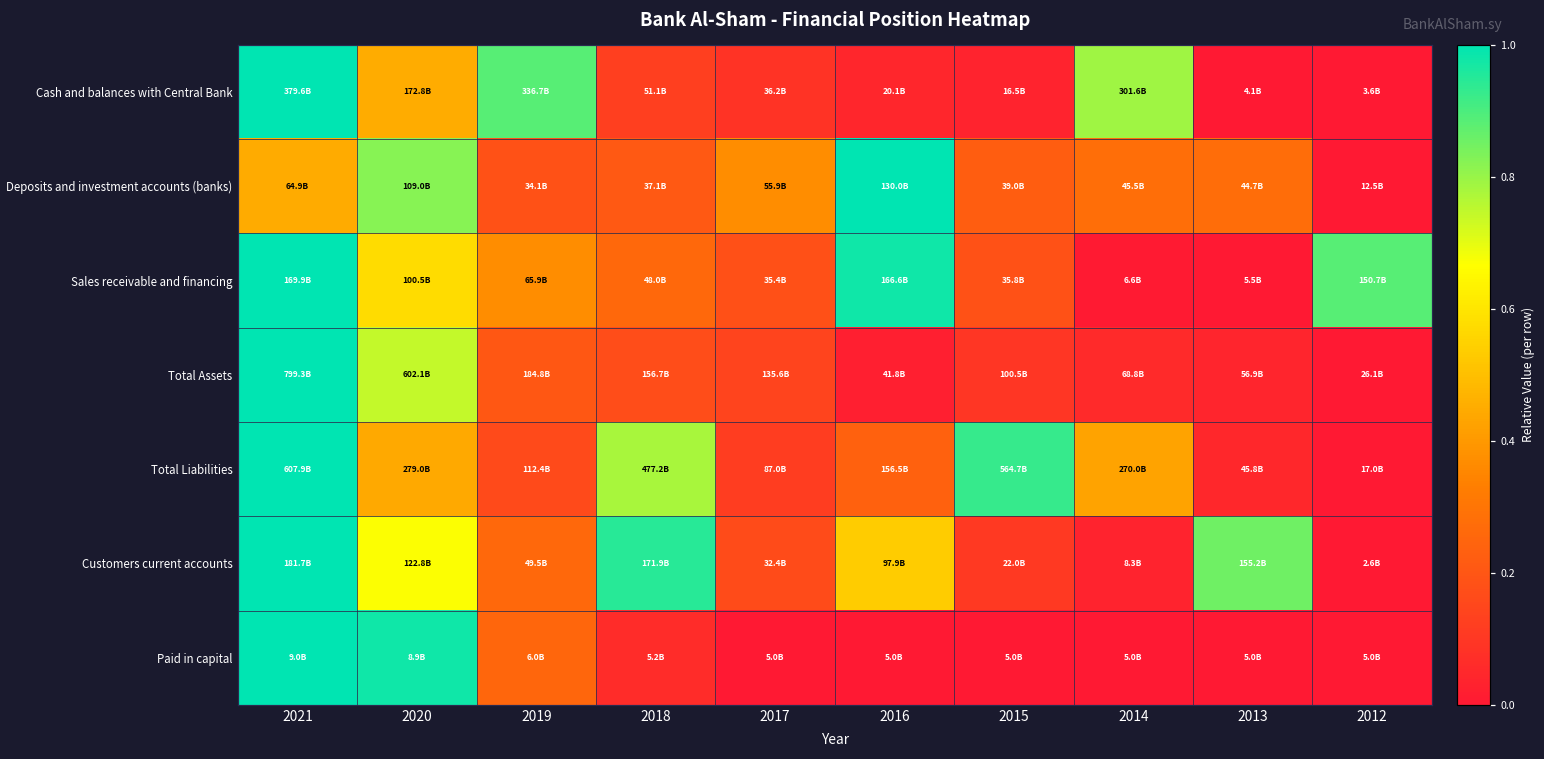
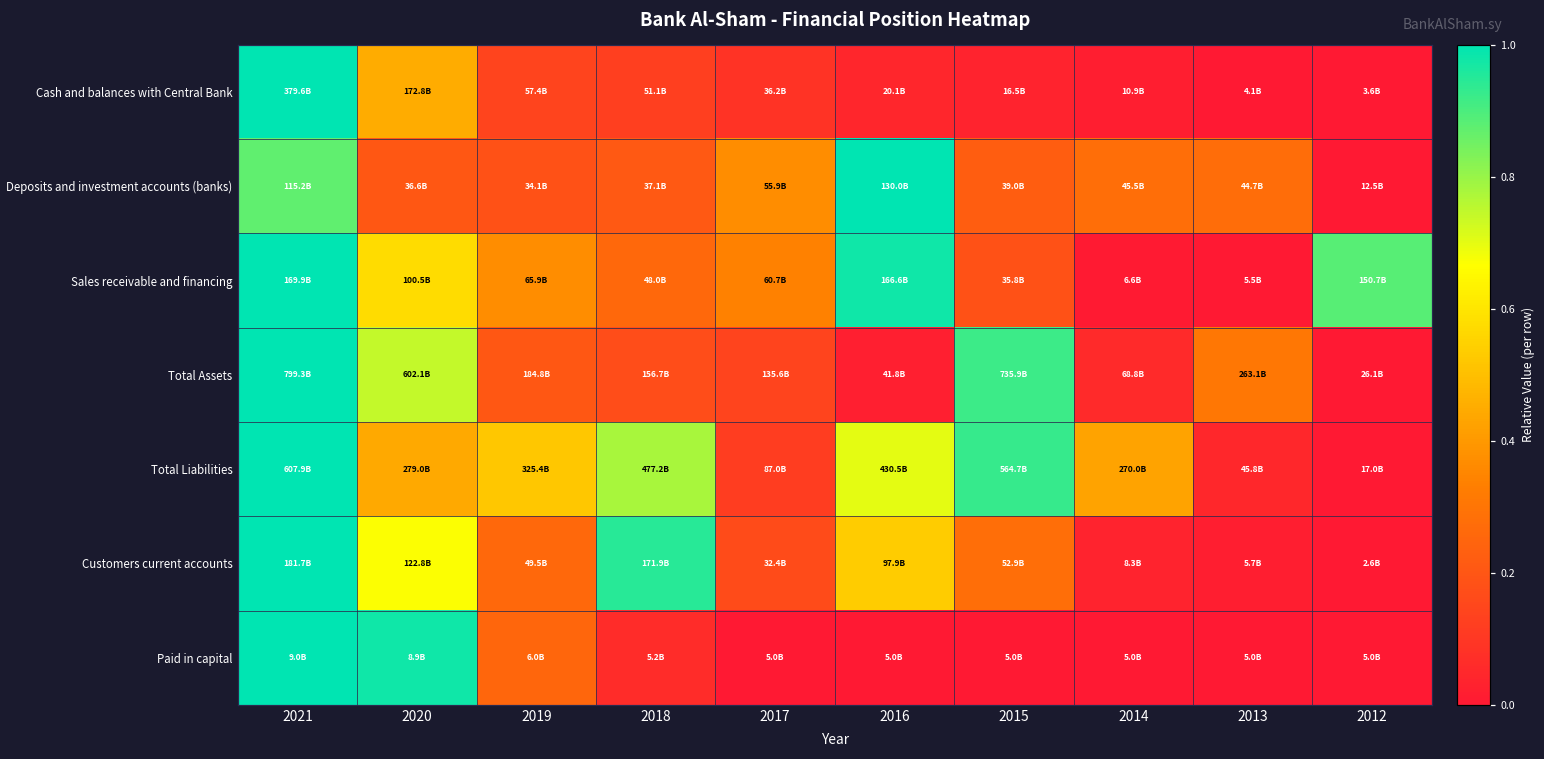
Cash and balances with Central Bank, 2019: 336.7B -> 57.4B
Cash and balances with Central Bank, 2014: 301.6B -> 10.9B
Deposits and investment accounts (banks), 2021: 64.9B -> 115.2B
Deposits and investment accounts (banks), 2020: 109.0B -> 36.6B
Sales receivable and financing, 2017: 35.4B -> 60.7B
Total Assets, 2015: 100.5B -> 735.9B
Total Assets, 2013: 56.9B -> 263.1B
Total Liabilities, 2019: 112.4B -> 325.4B
Total Liabilities, 2016: 156.5B -> 430.5B
Customers current accounts, 2015: 22.0B -> 52.9B
Customers current accounts, 2013: 155.2B -> 5.7B
